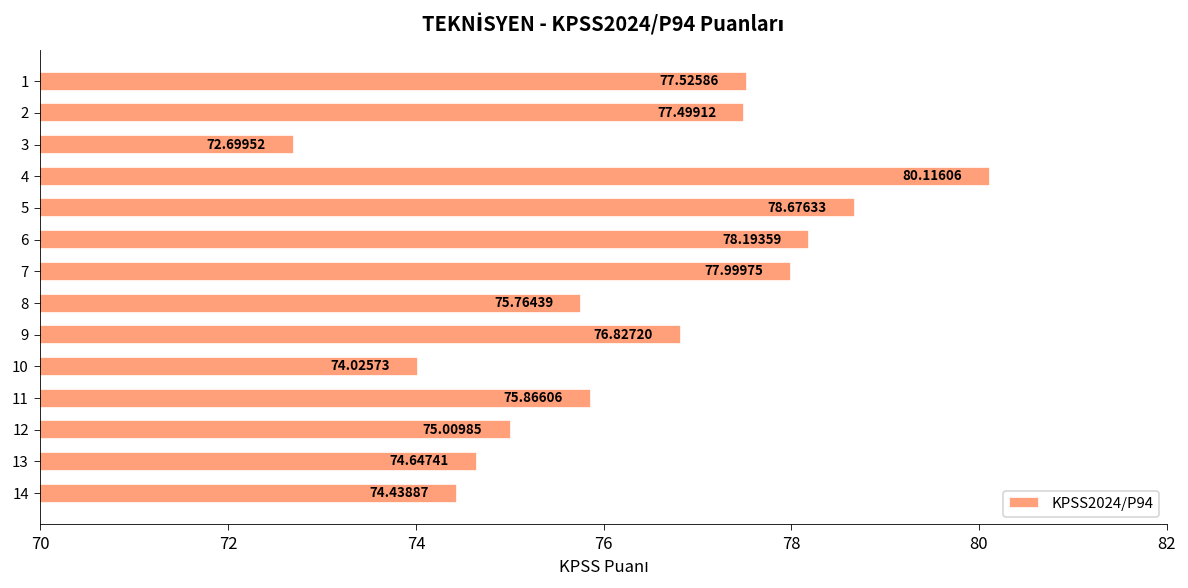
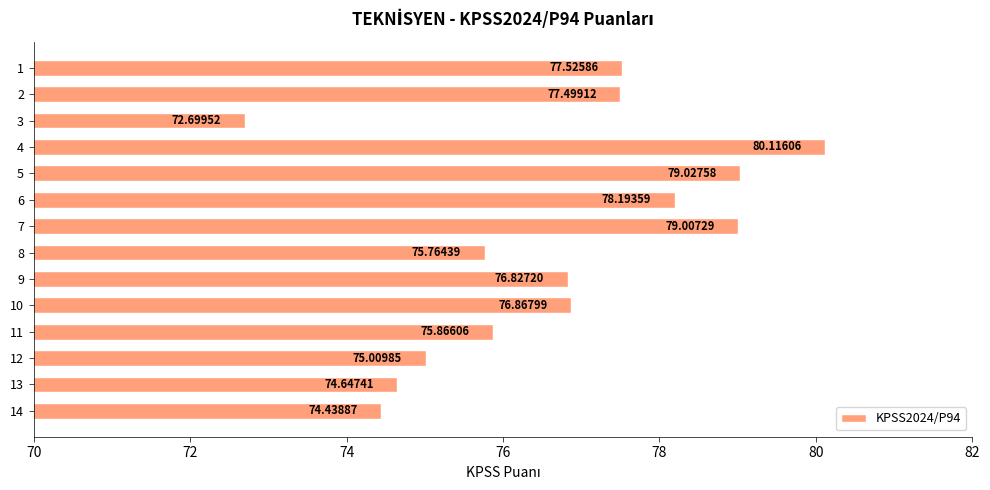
5: 78.67633 -> 79.02758
7: 77.99975 -> 79.00729
10: 74.02573 -> 76.86799
